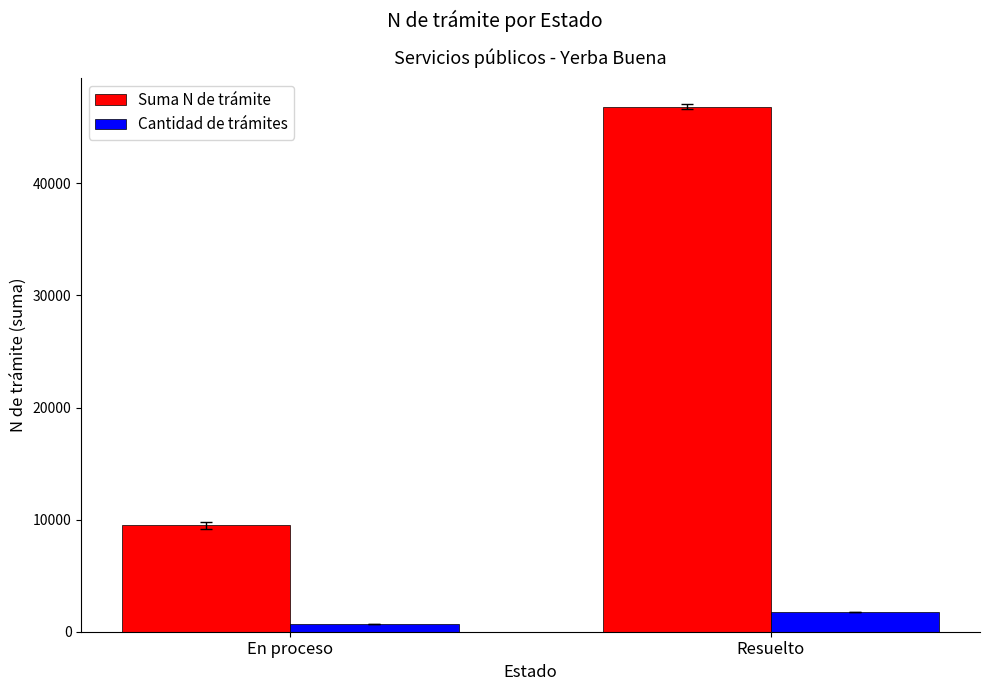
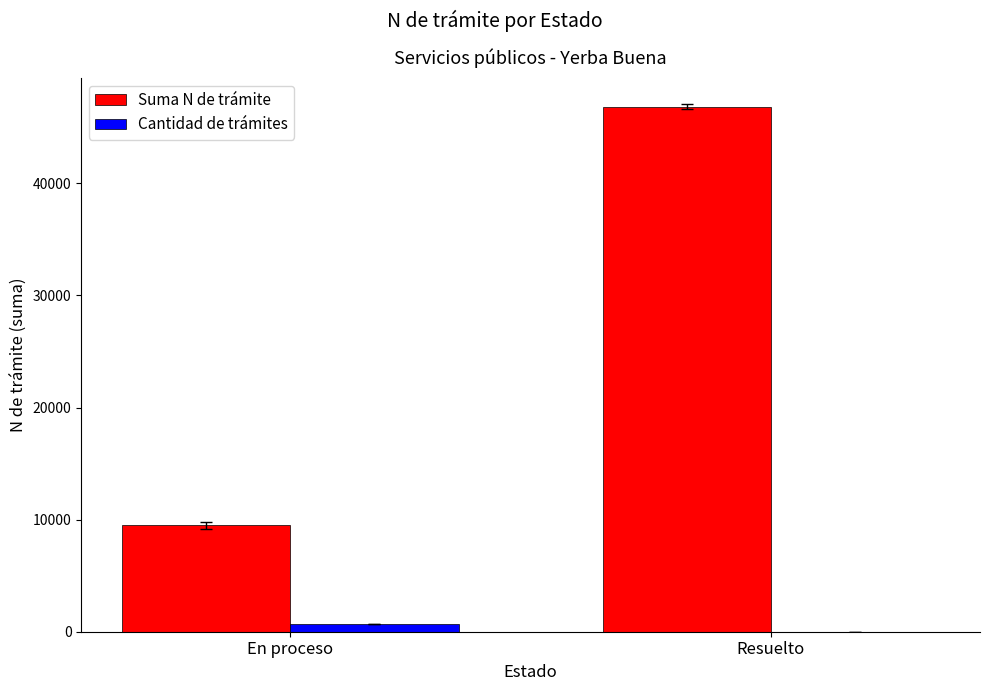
Cantidad de trámites, Resuelto: 1700 -> 0
